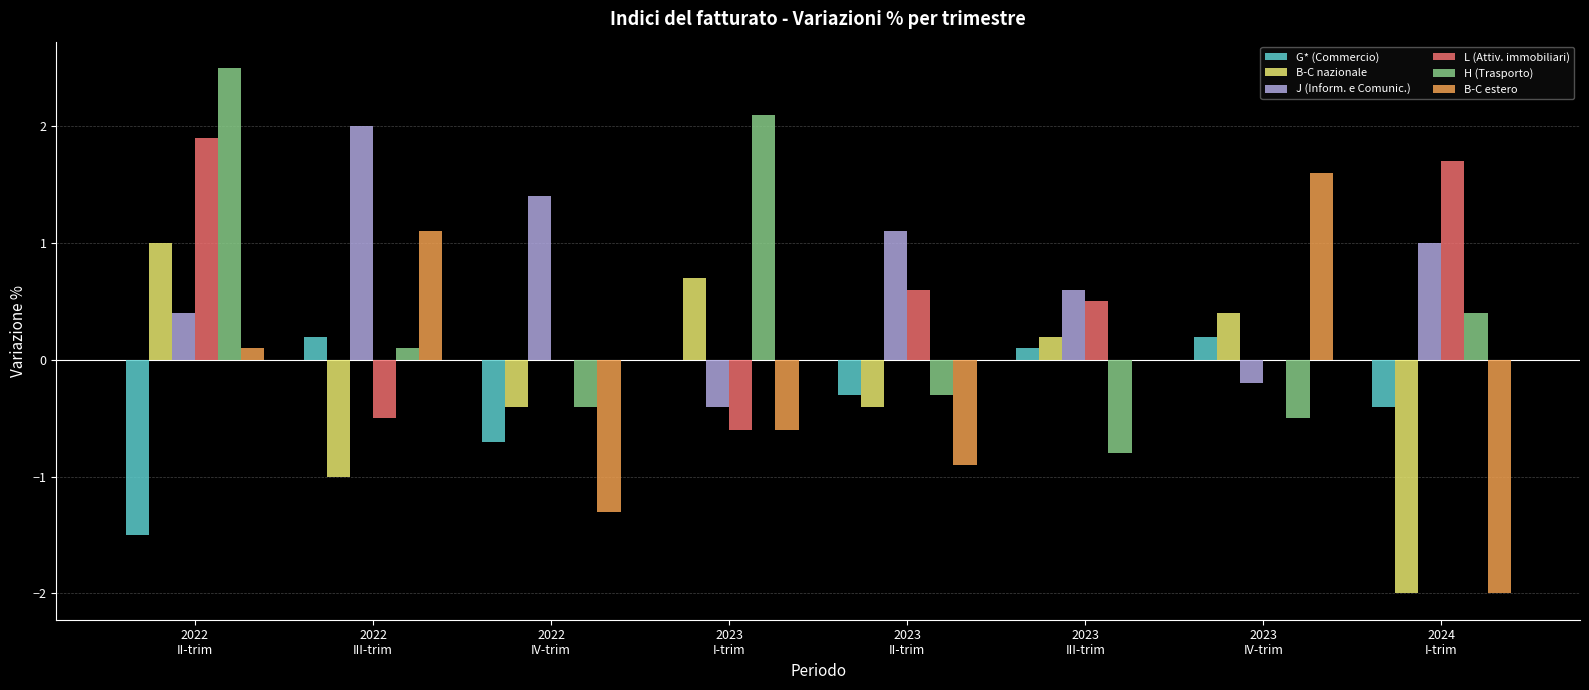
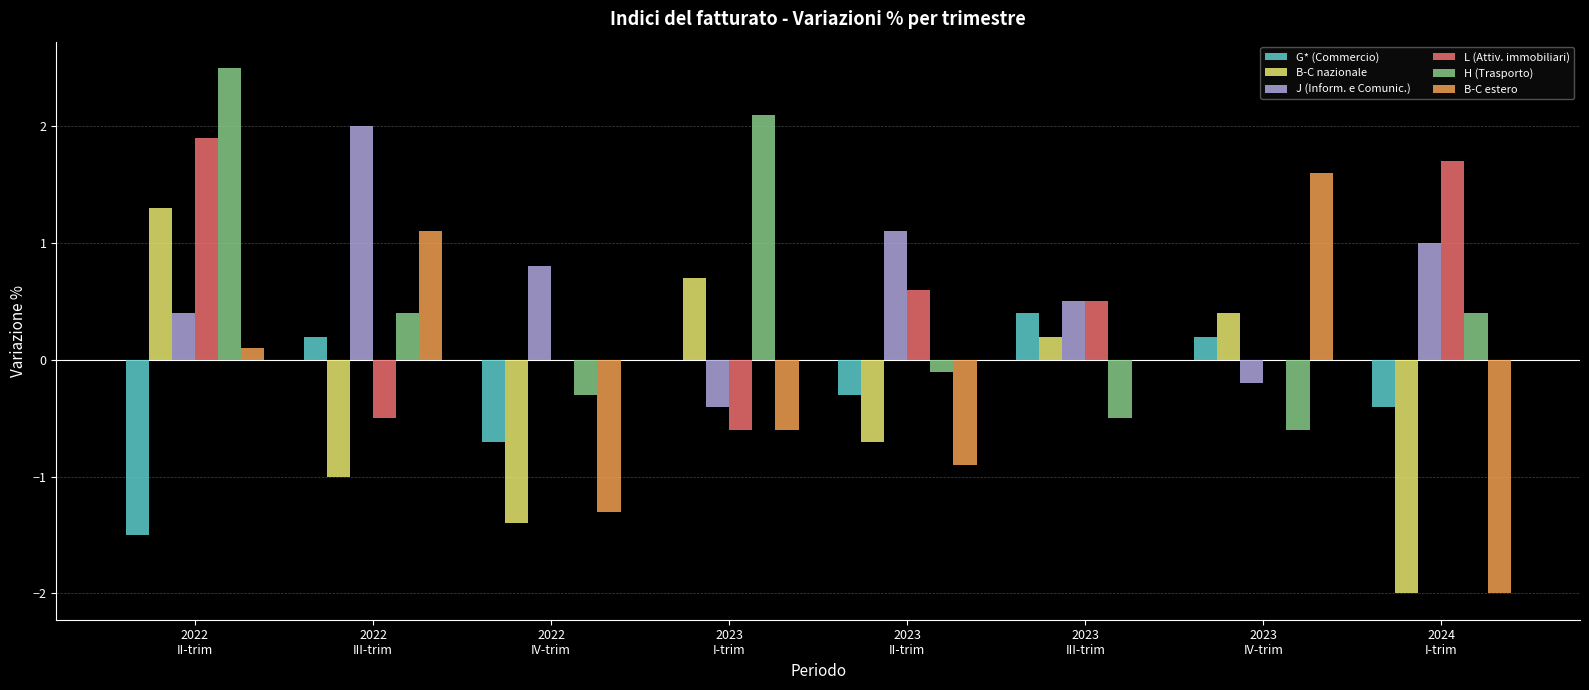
B-C nazionale, 2022 II-trim: 1.0 -> 1.3
H (Trasporto), 2022 III-trim: 0.1 -> 0.4
B-C nazionale, 2022 IV-trim: -0.4 -> -1.4
J (Inform. e Comunic.), 2022 IV-trim: 1.4 -> 0.8
H (Trasporto), 2022 IV-trim: -0.4 -> -0.3
B-C nazionale, 2023 II-trim: -0.4 -> -0.7
H (Trasporto), 2023 II-trim: -0.3 -> -0.1
G* (Commercio), 2023 III-trim: 0.1 -> 0.4
J (Inform. e Comunic.), 2023 III-trim: 0.6 -> 0.5
H (Trasporto), 2023 III-trim: -0.8 -> -0.5
H (Trasporto), 2023 IV-trim: -0.5 -> -0.6
